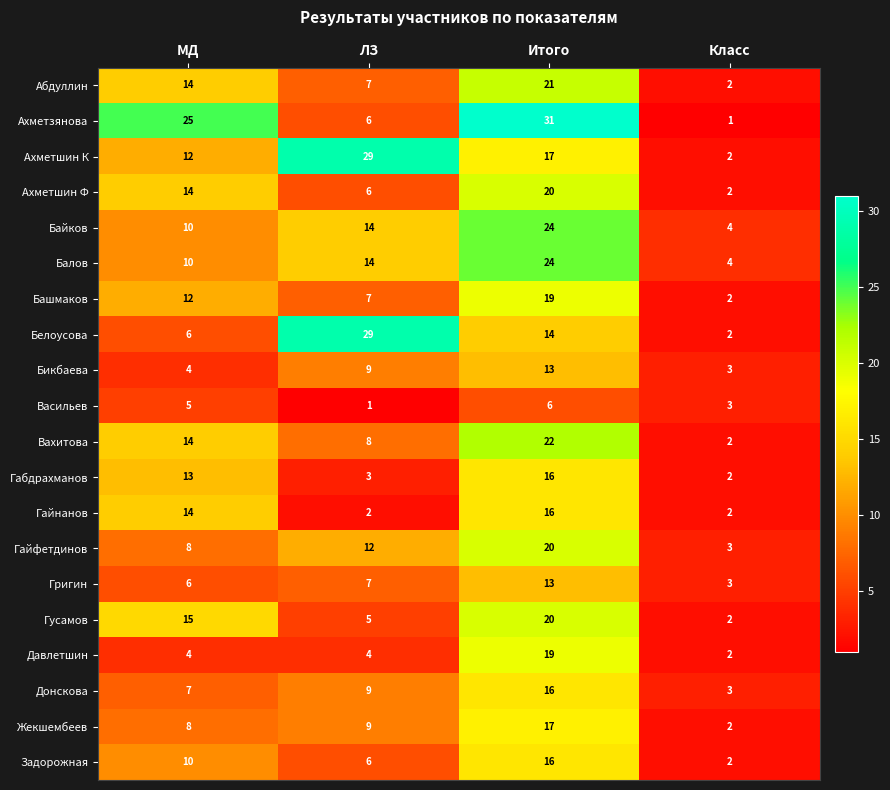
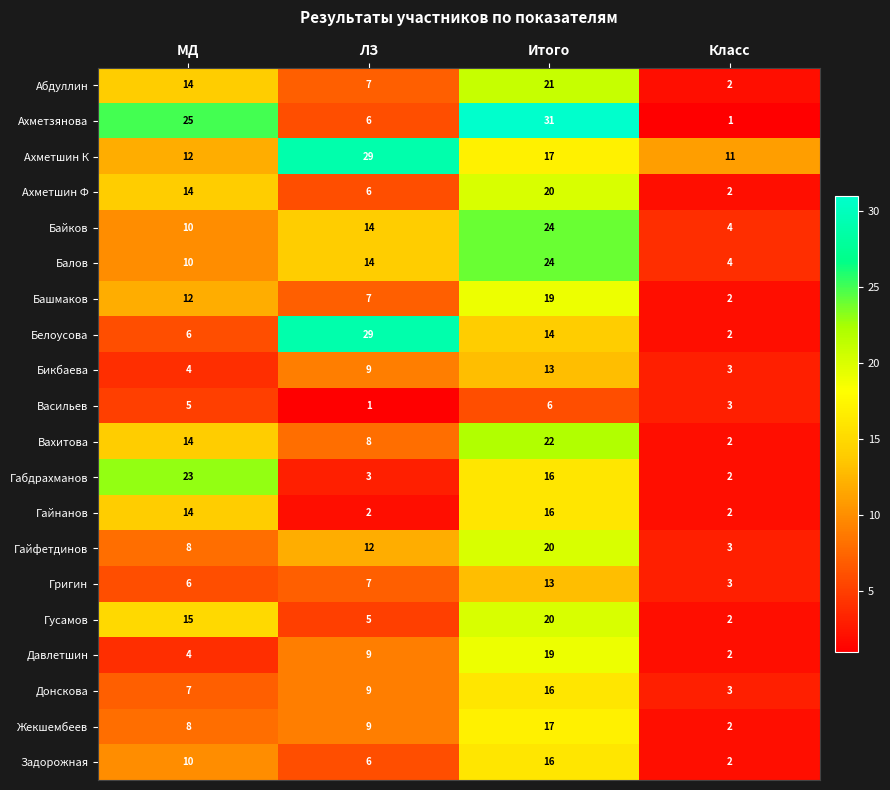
Ахметшин К, Класс: 2 -> 11
Габдрахманов, МД: 13 -> 23
Давлетшин, ЛЗ: 4 -> 9
